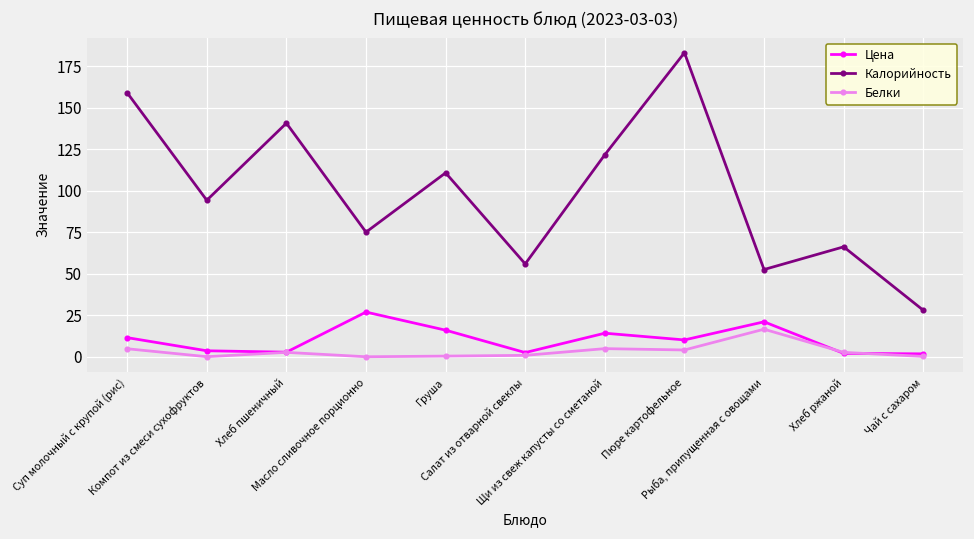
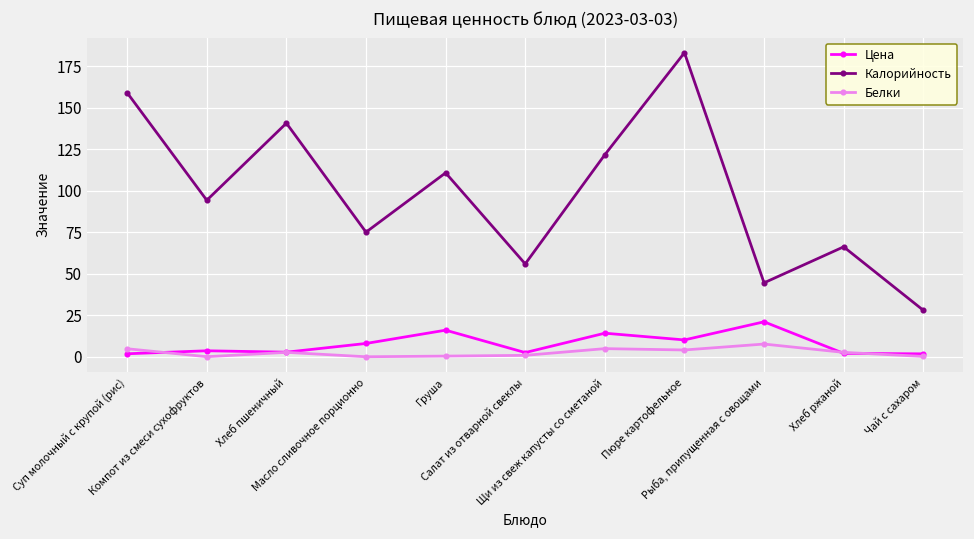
Цена, Суп молочный с крупой (рис): 12 -> 2
Цена, Масло сливочное порционно: 27 -> 8
Калорийность, Рыба, припущенная с овощами: 53 -> 45
Белки, Рыба, припущенная с овощами: 17 -> 8
